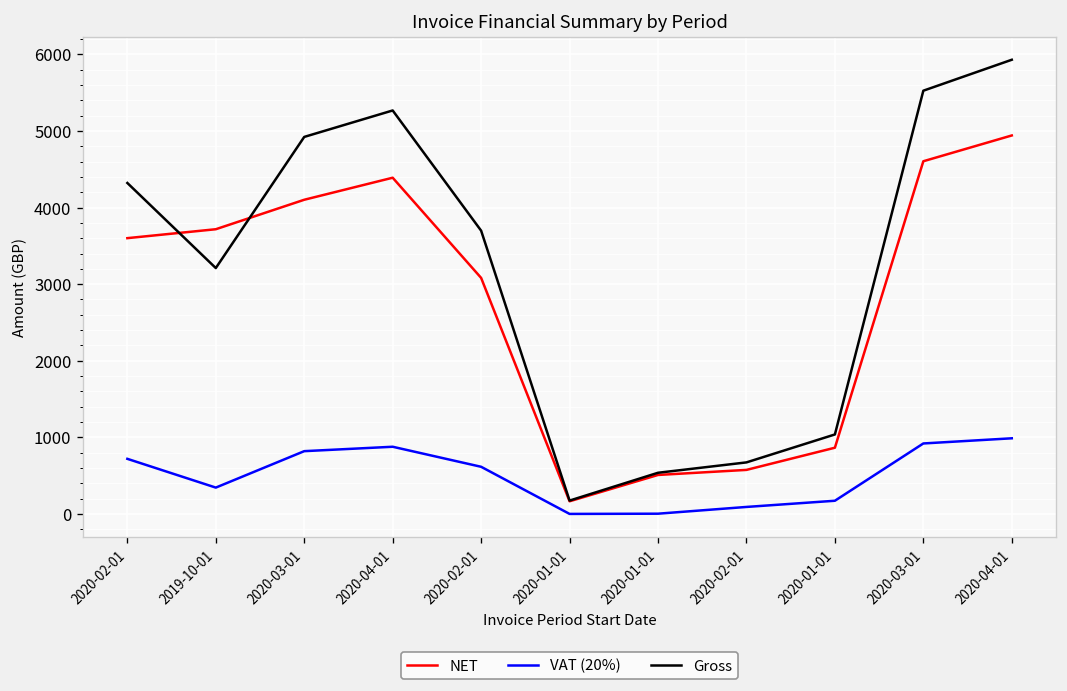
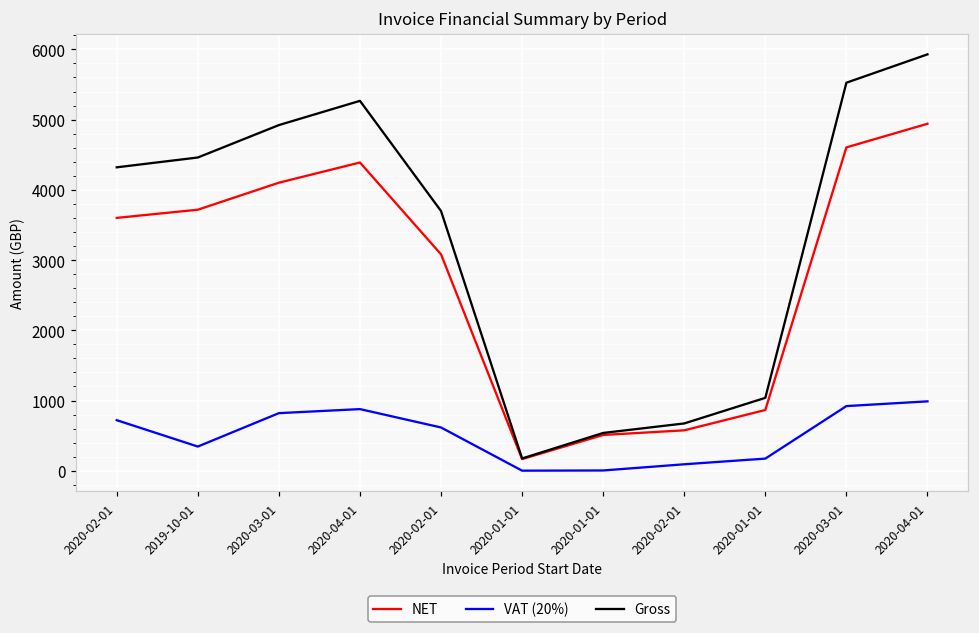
Gross, 2019-10-01: 3200 -> 4500
